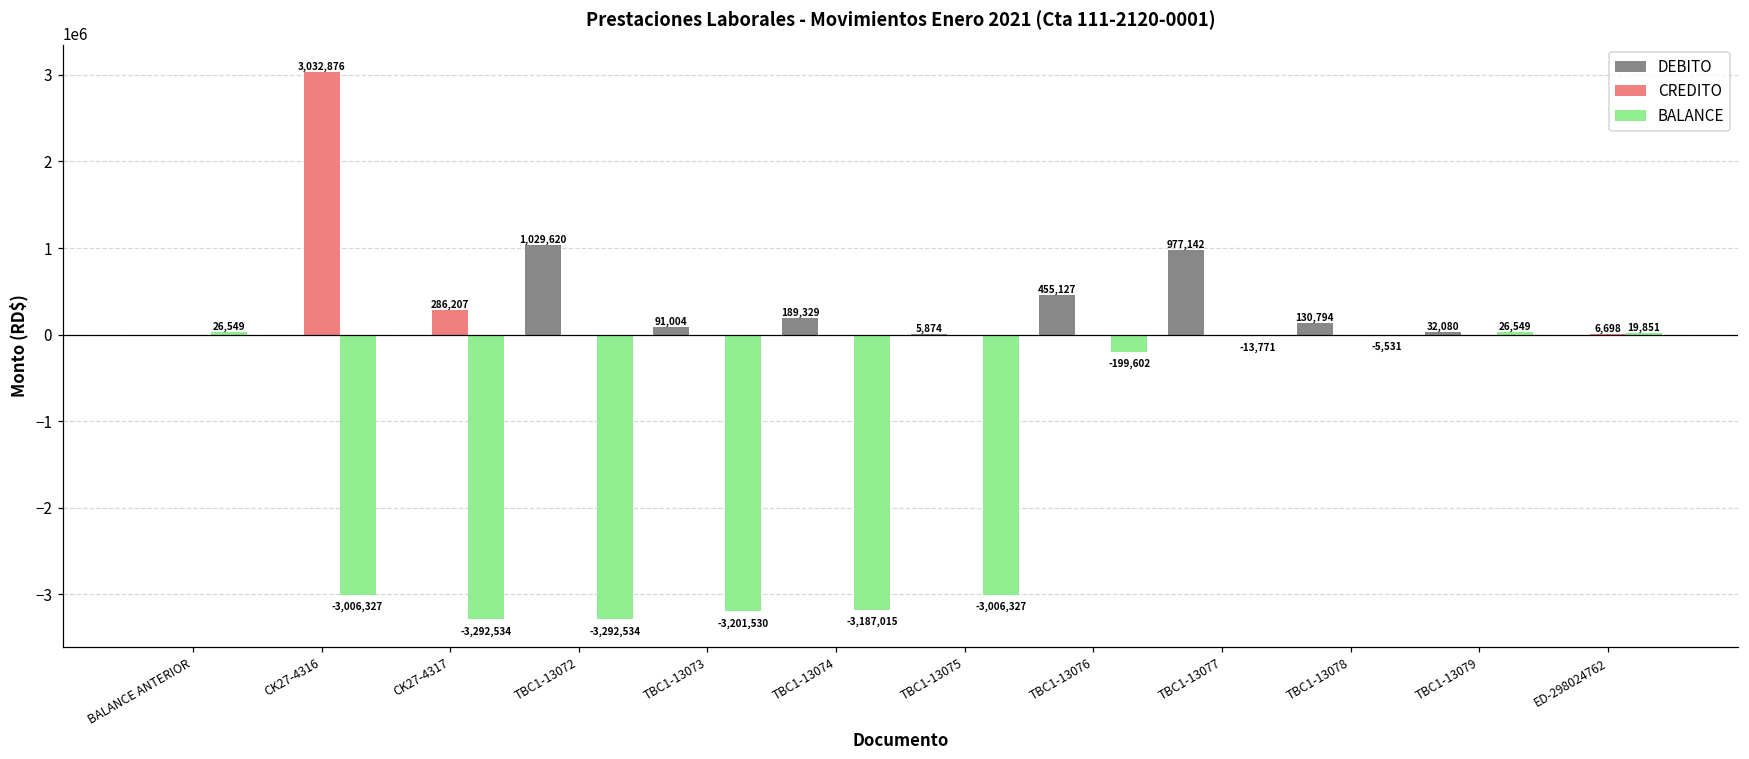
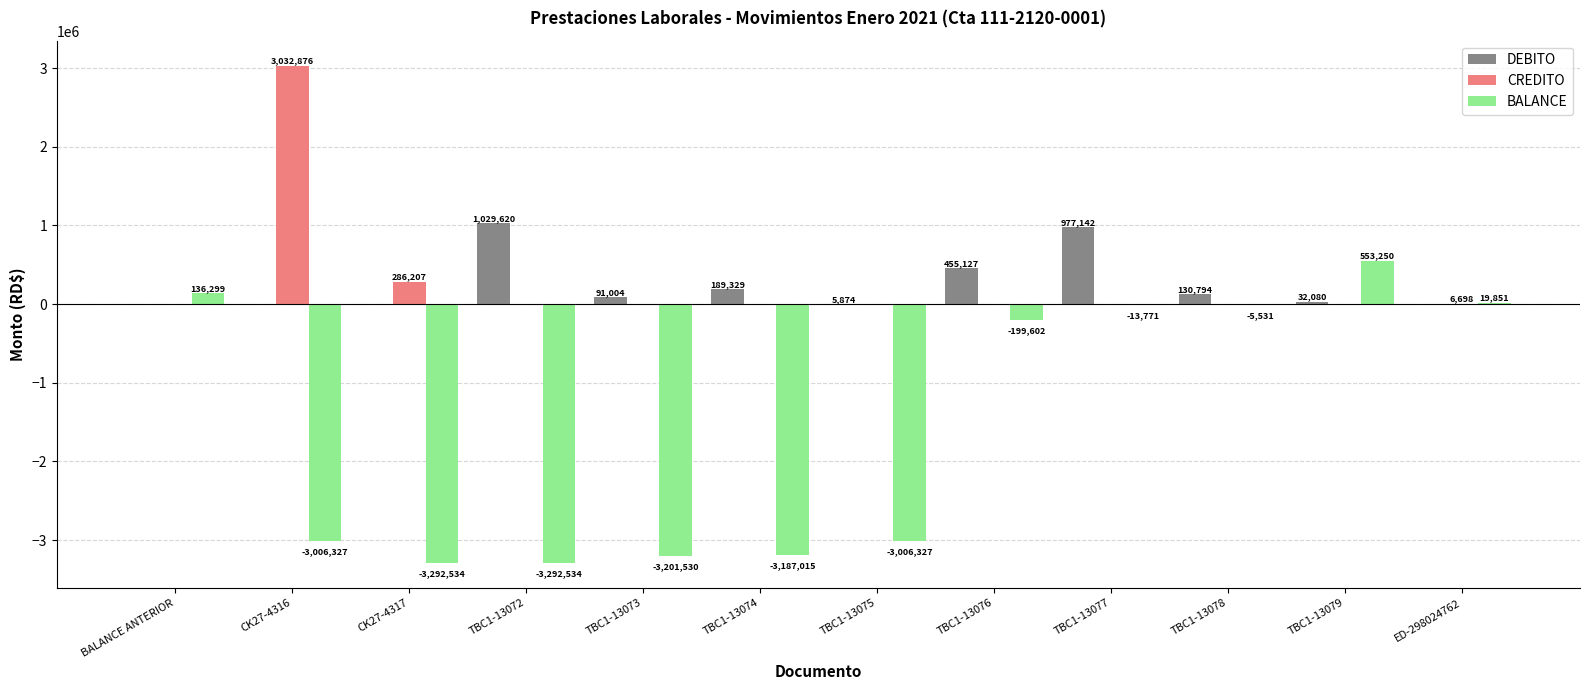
BALANCE, BALANCE ANTERIOR: 26,549 -> 136,299
BALANCE, TBC1-13079: 26,549 -> 553,250
